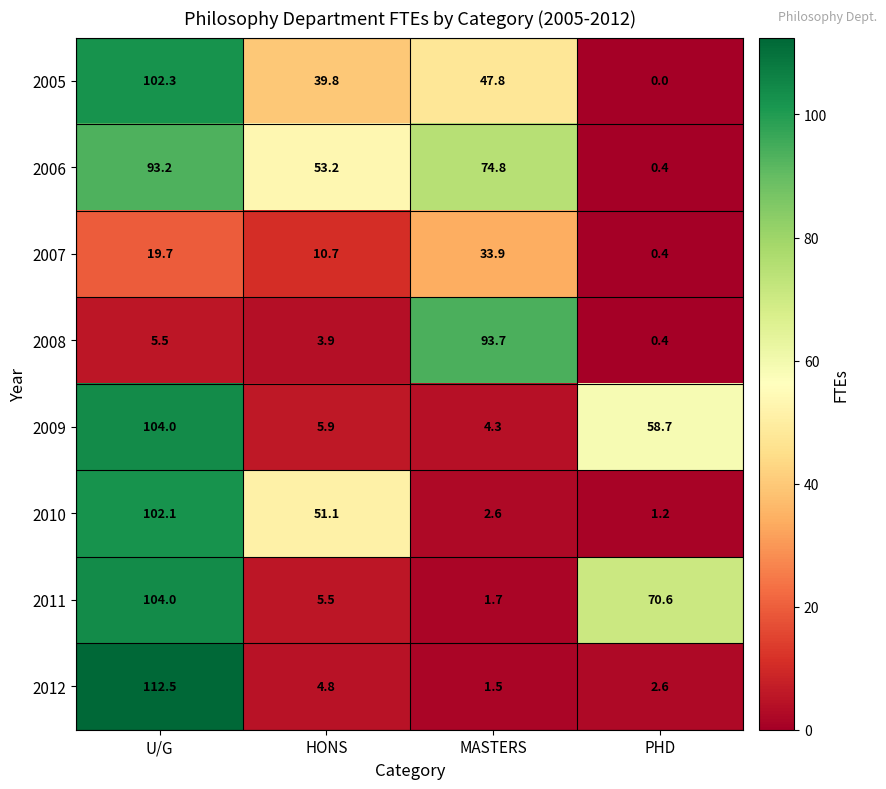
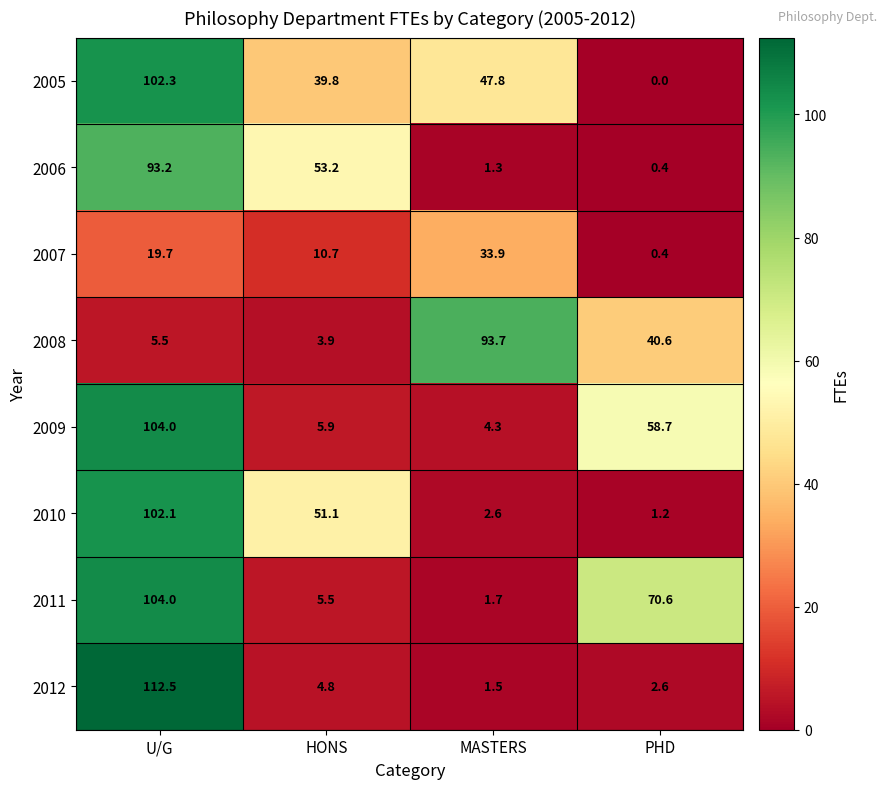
2006, MASTERS: 74.8 -> 1.3
2008, PHD: 0.4 -> 40.6
